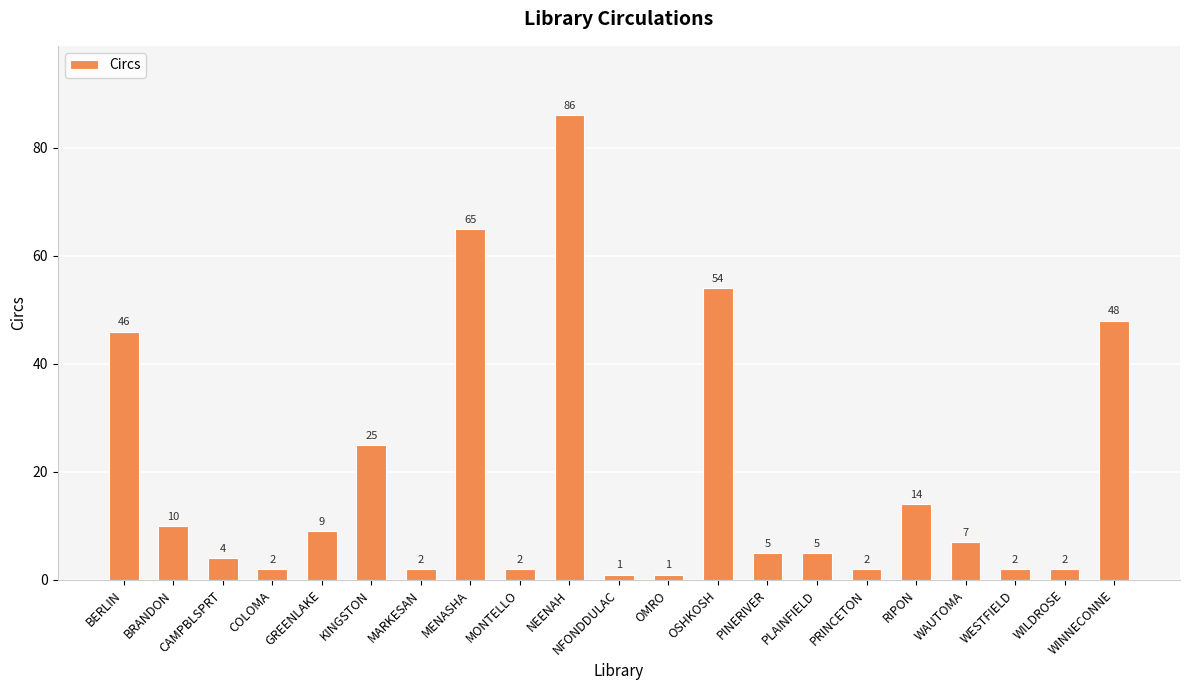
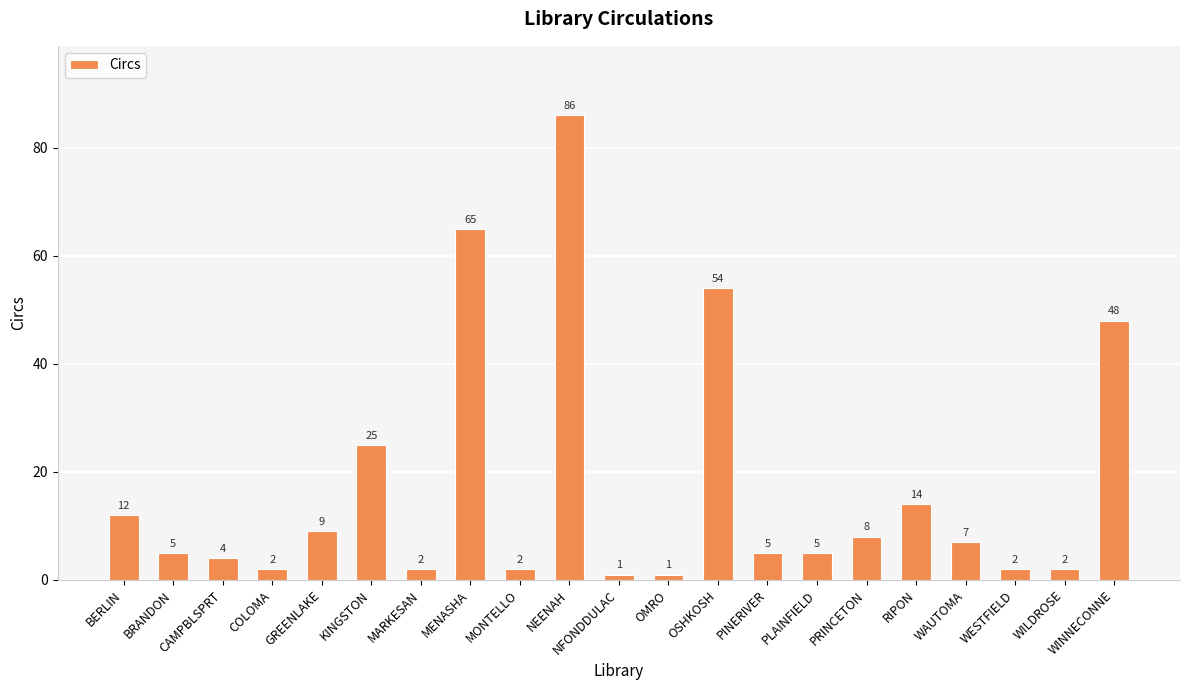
BERLIN: 46 -> 12
BRANDON: 10 -> 5
PRINCETON: 2 -> 8
